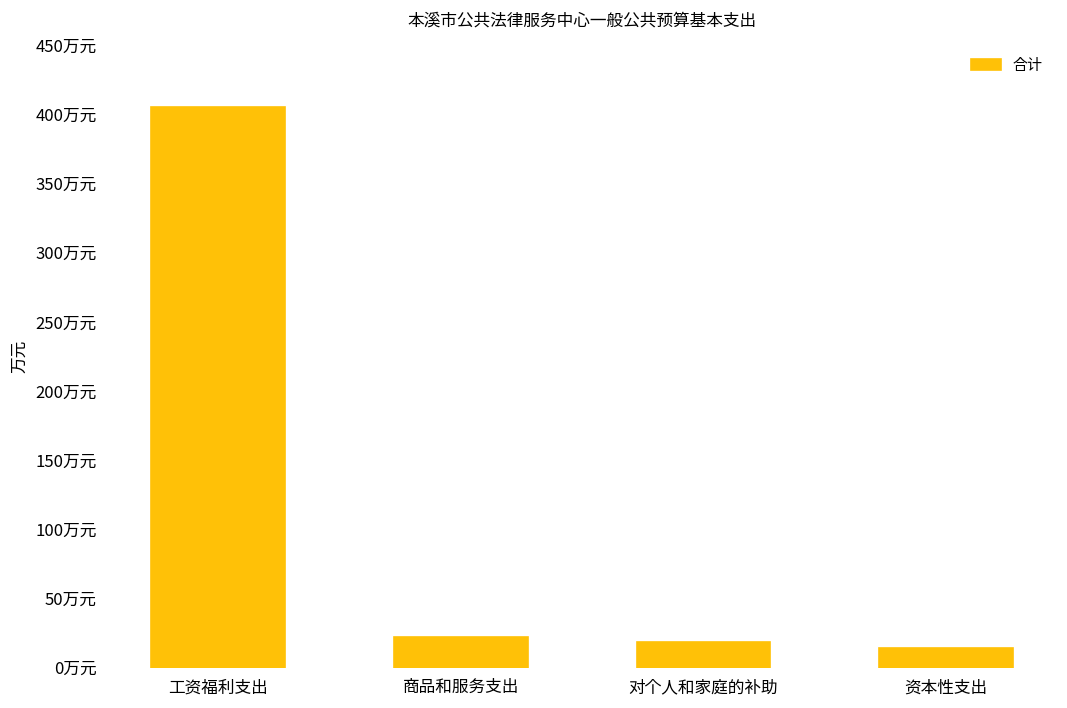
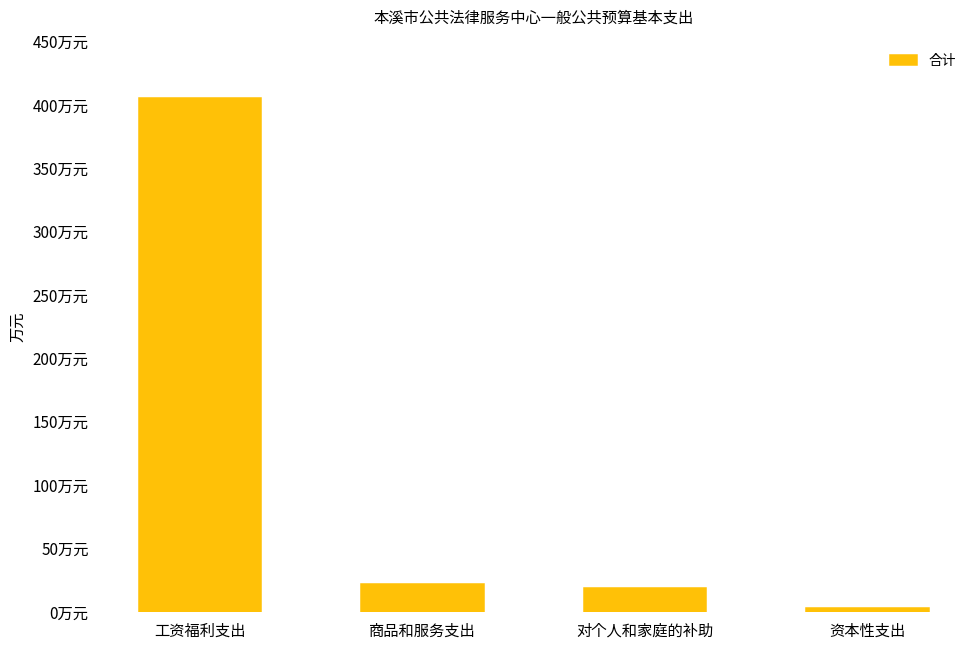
资本性支出: 14万元 -> 3万元
